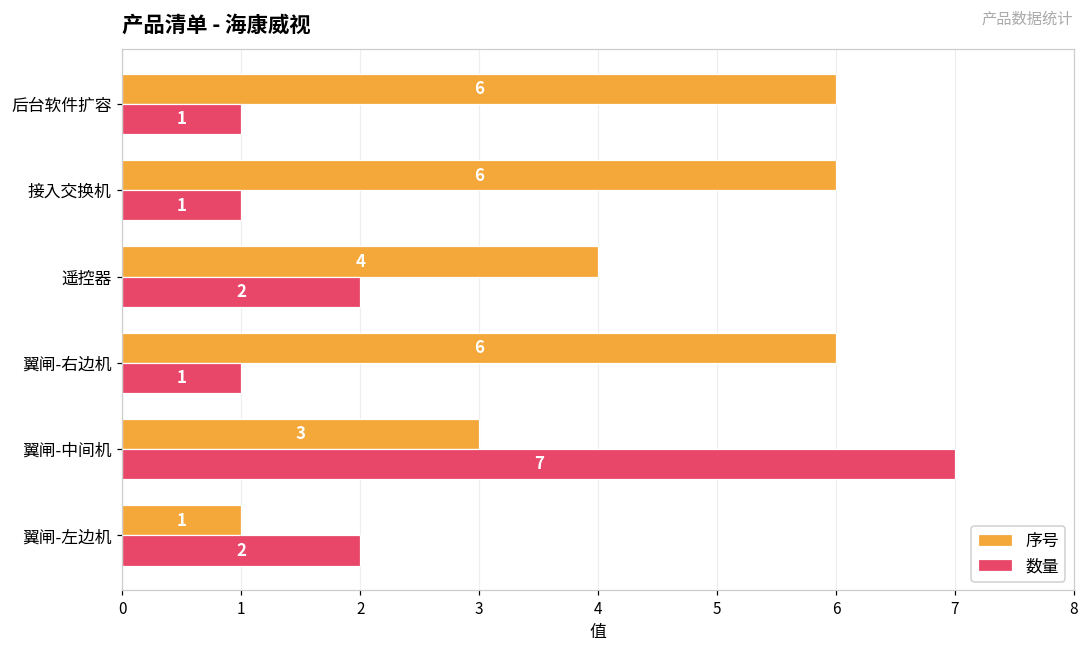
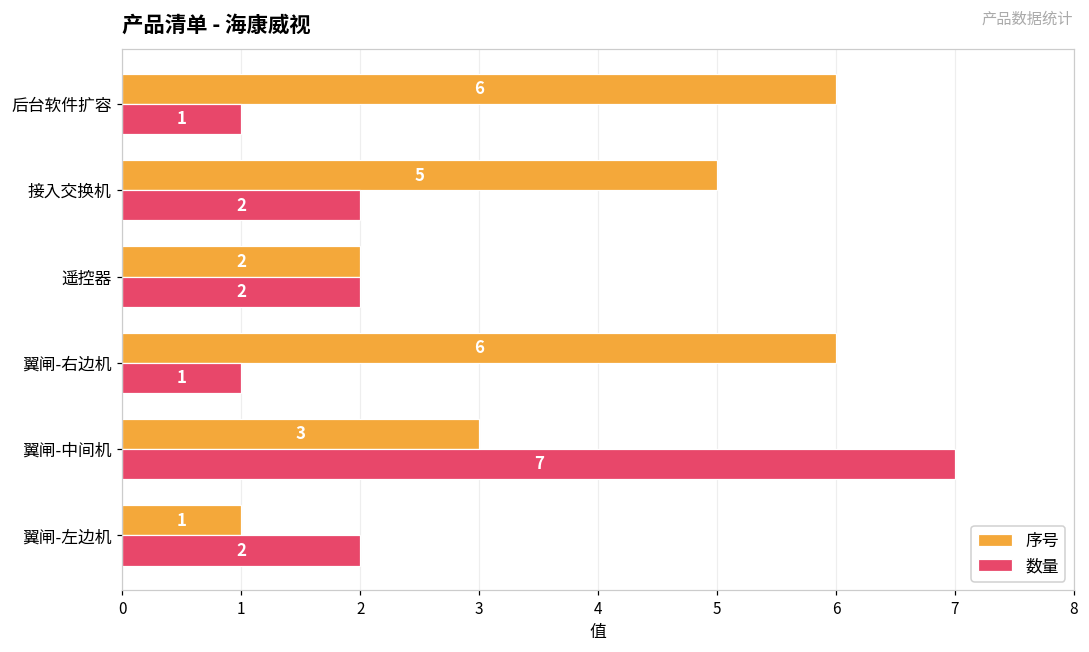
序号, 接入交换机: 6 -> 5
数量, 接入交换机: 1 -> 2
序号, 遥控器: 4 -> 2
